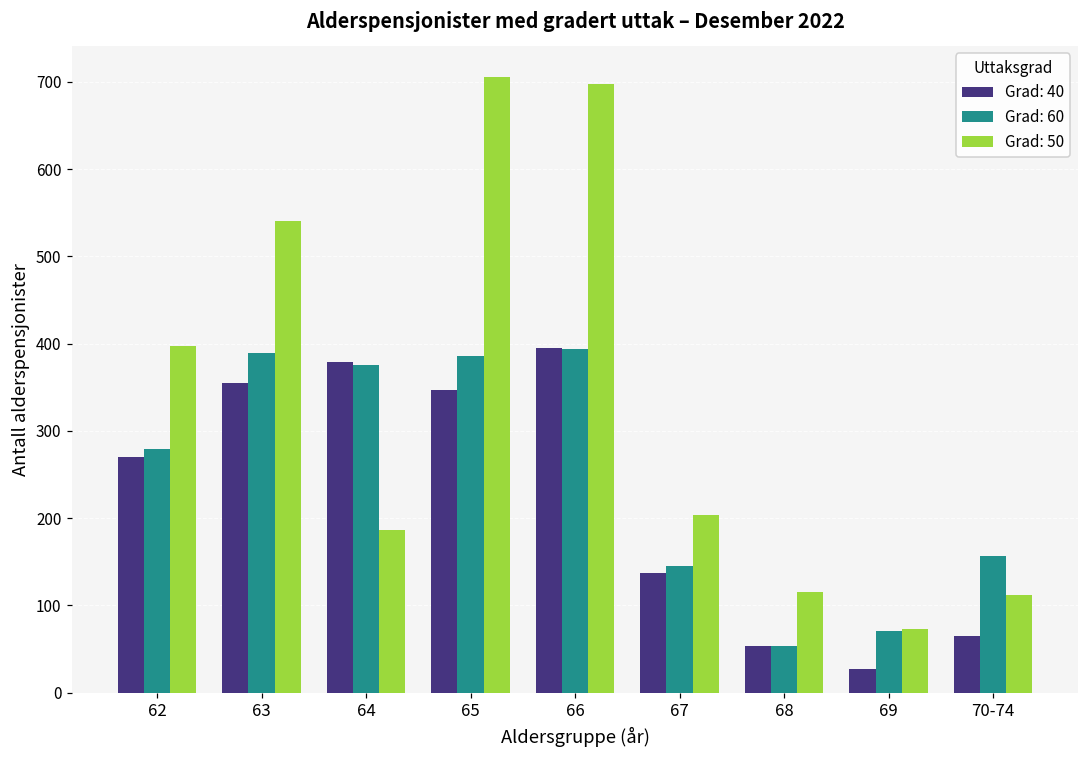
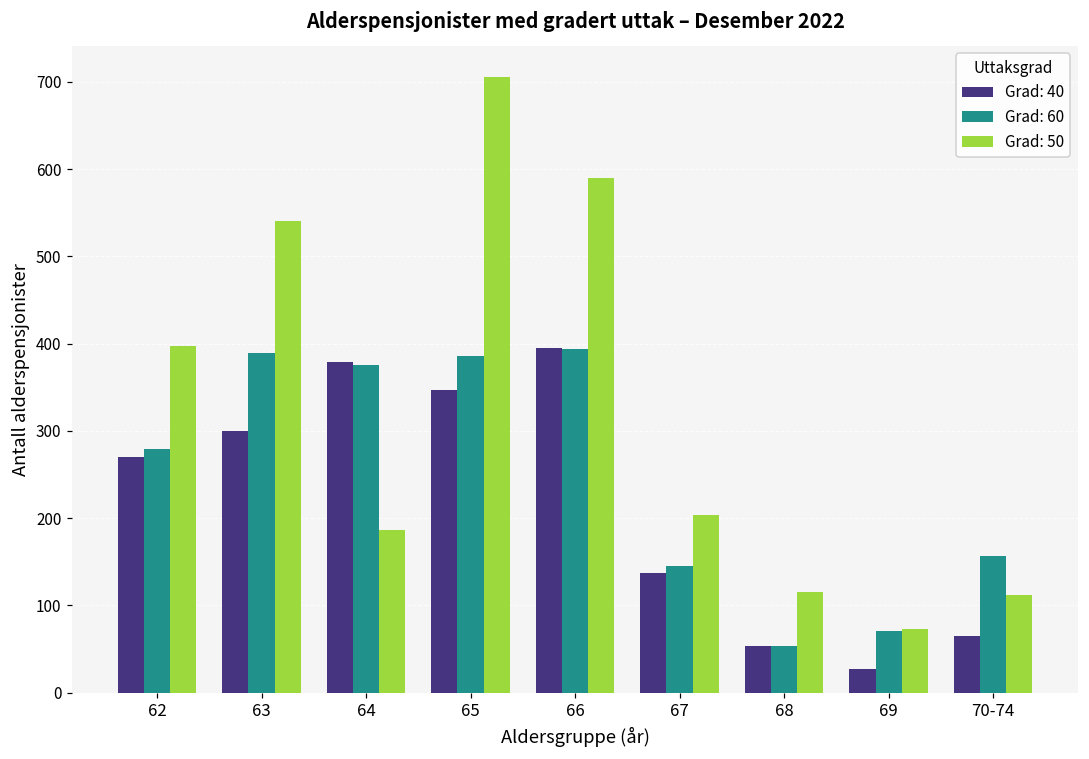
Grad: 40, 63: 360 -> 300
Grad: 50, 66: 700 -> 590
